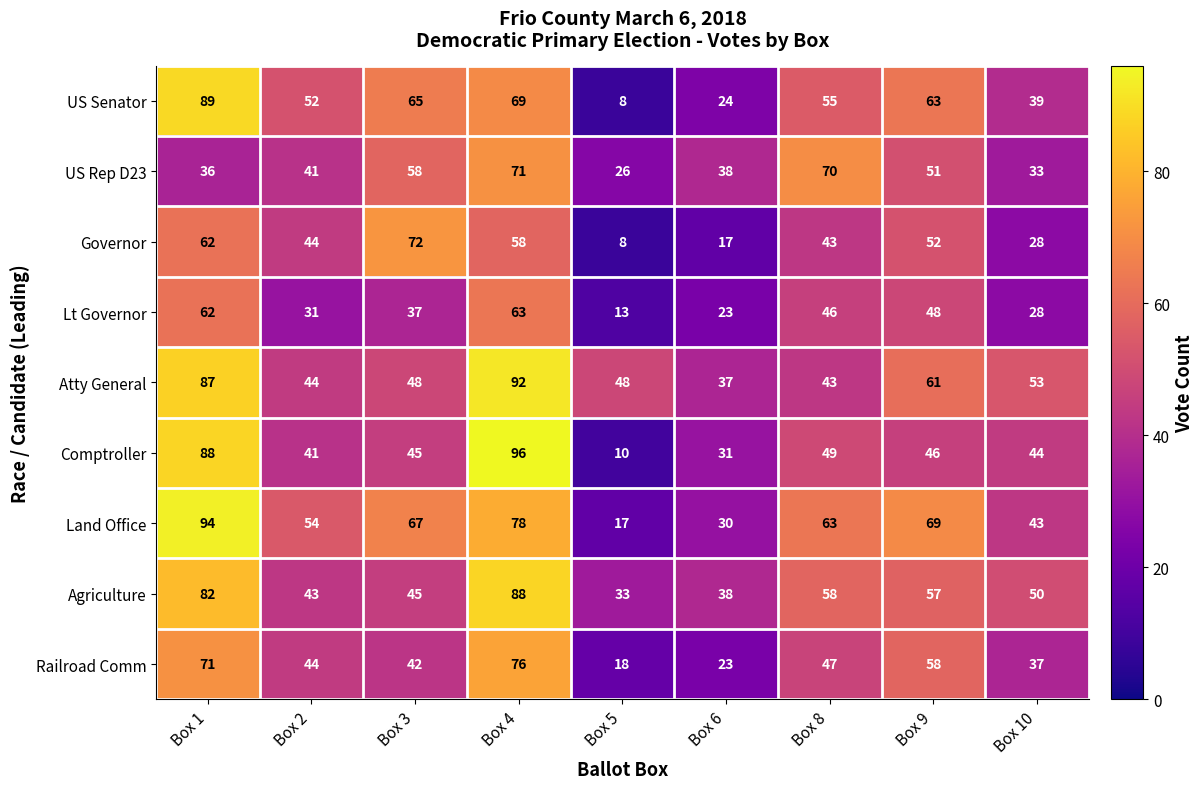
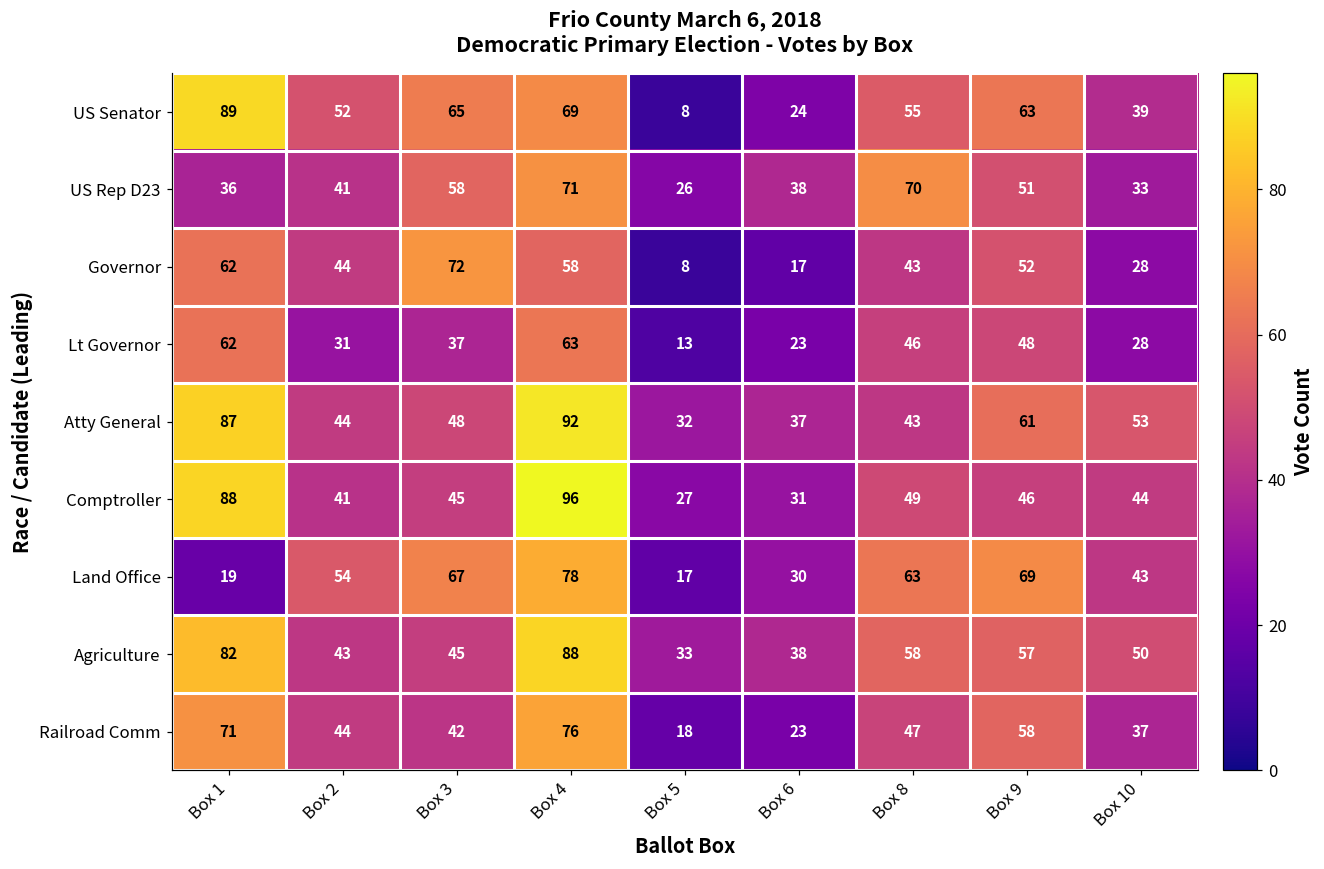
Atty General, Box 5: 48 -> 32
Comptroller, Box 5: 10 -> 27
Land Office, Box 1: 94 -> 19
